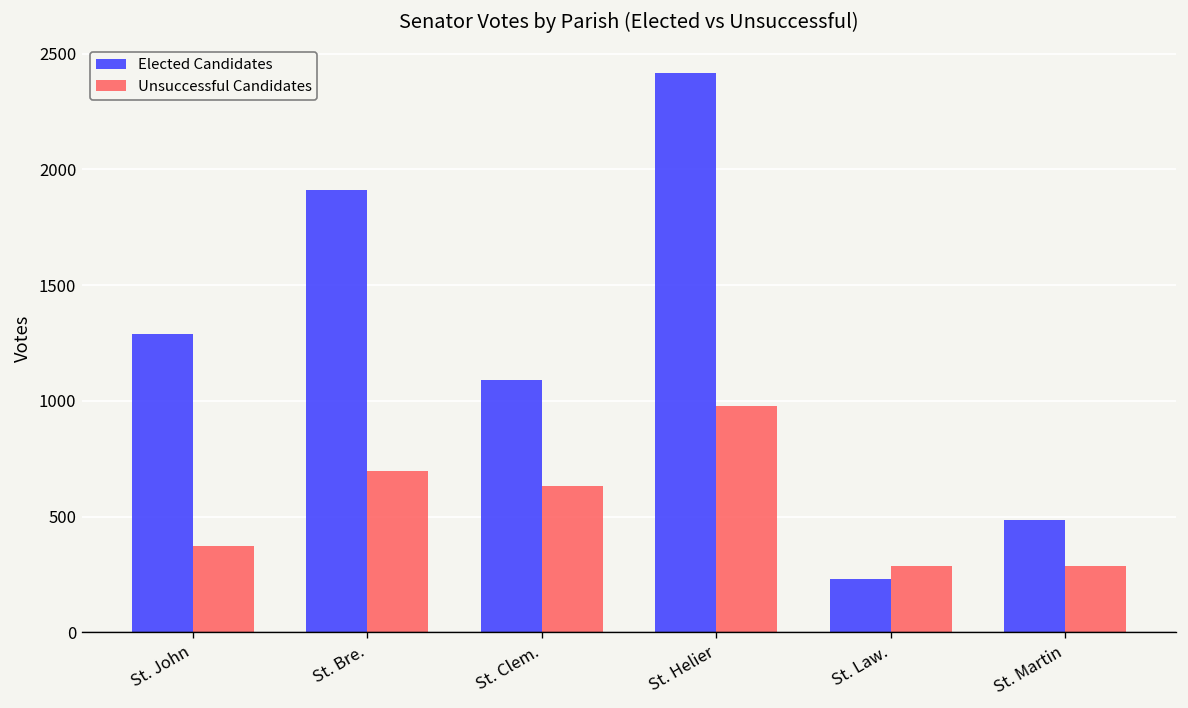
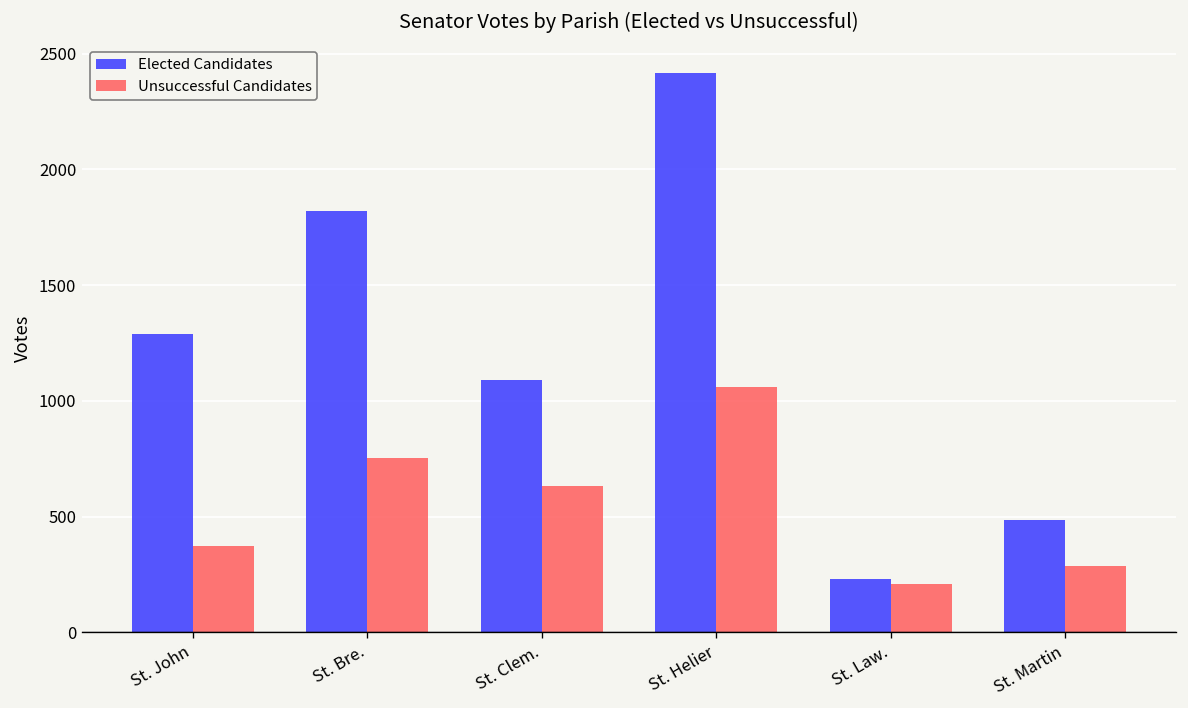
Elected Candidates, St. Bre.: 1910 -> 1820
Unsuccessful Candidates, St. Bre.: 700 -> 760
Unsuccessful Candidates, St. Helier: 980 -> 1060
Unsuccessful Candidates, St. Law.: 290 -> 210
